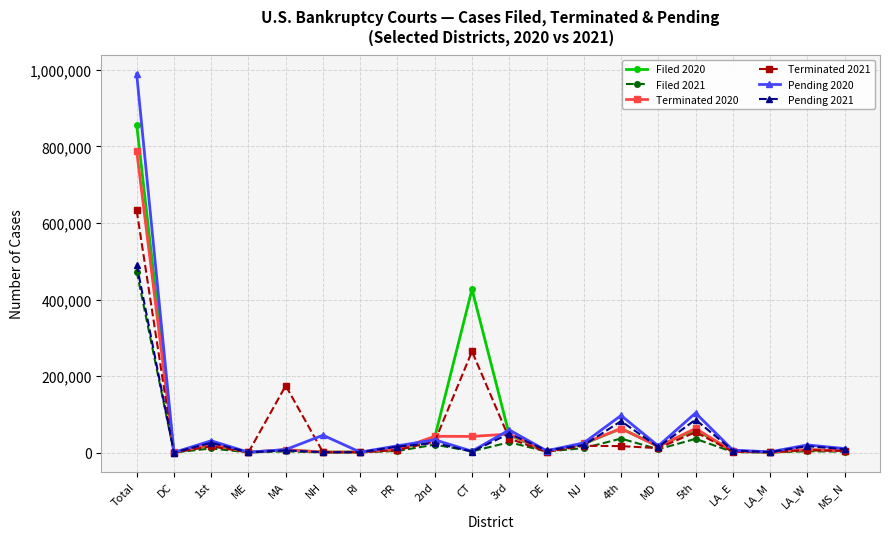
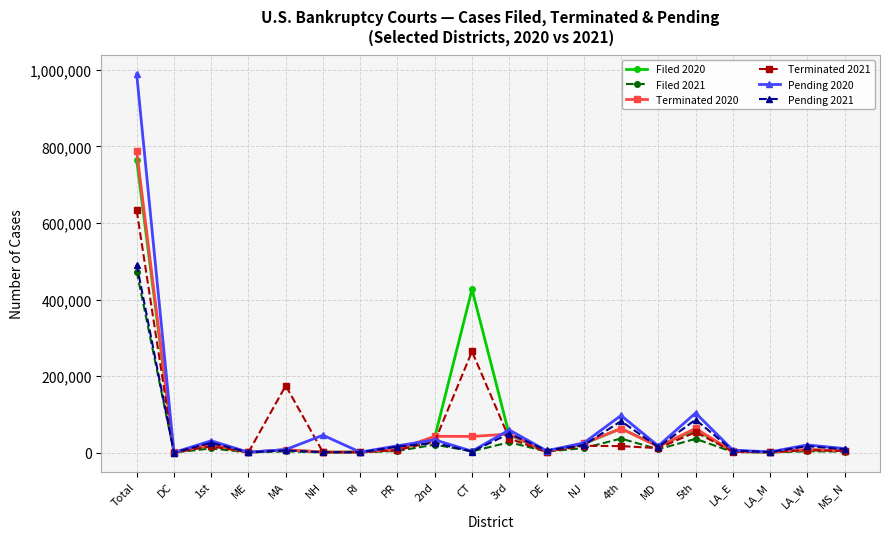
Filed 2020, Total: 860,000 -> 760,000
